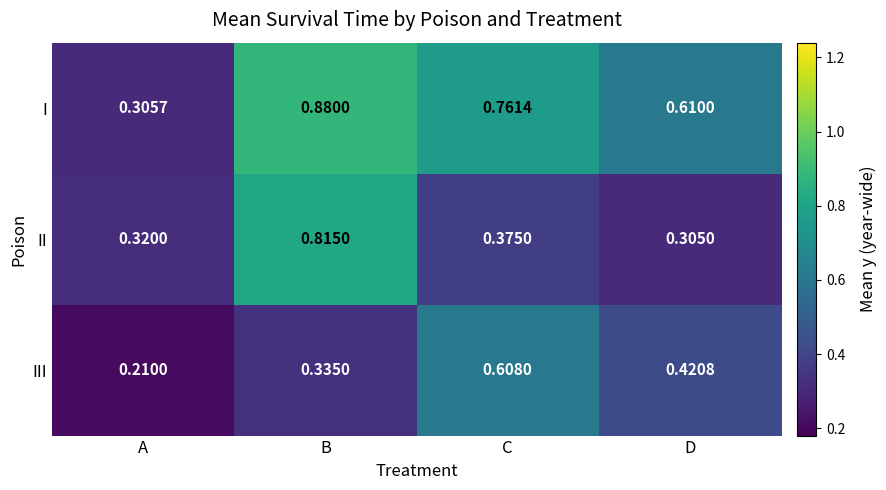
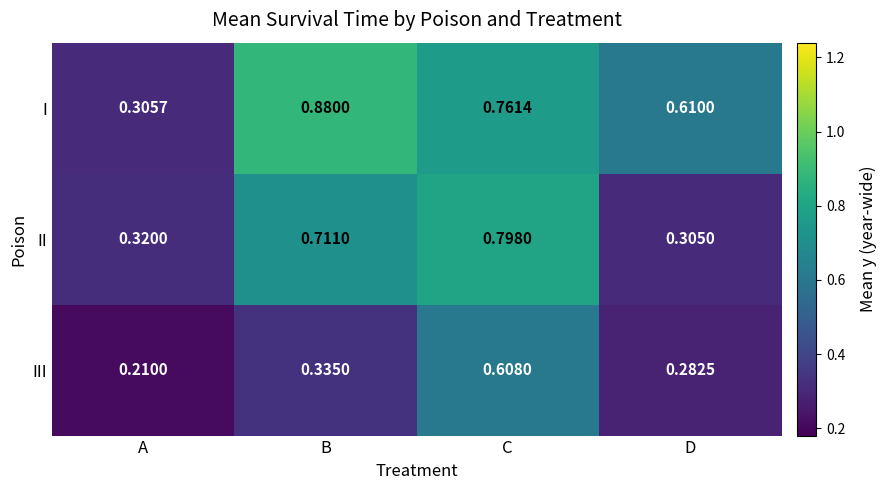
II, B: 0.8150 -> 0.7110
II, C: 0.3750 -> 0.7980
III, D: 0.4208 -> 0.2825
